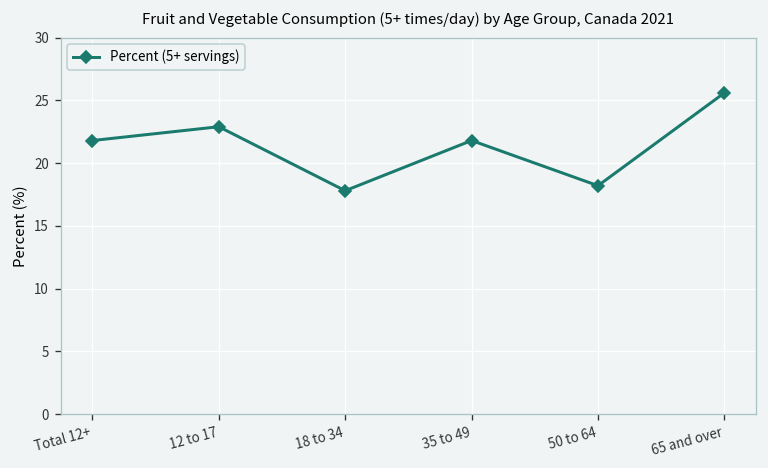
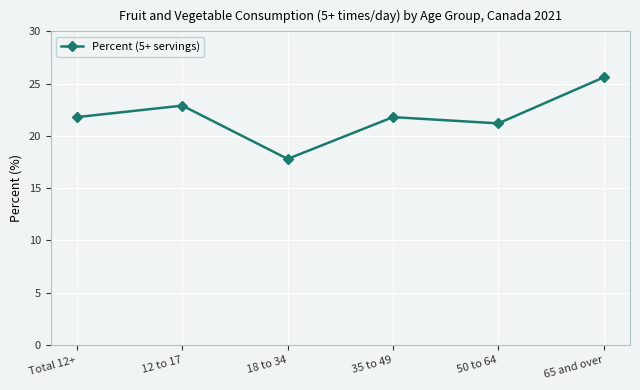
50 to 64: 18.2 -> 21.2
